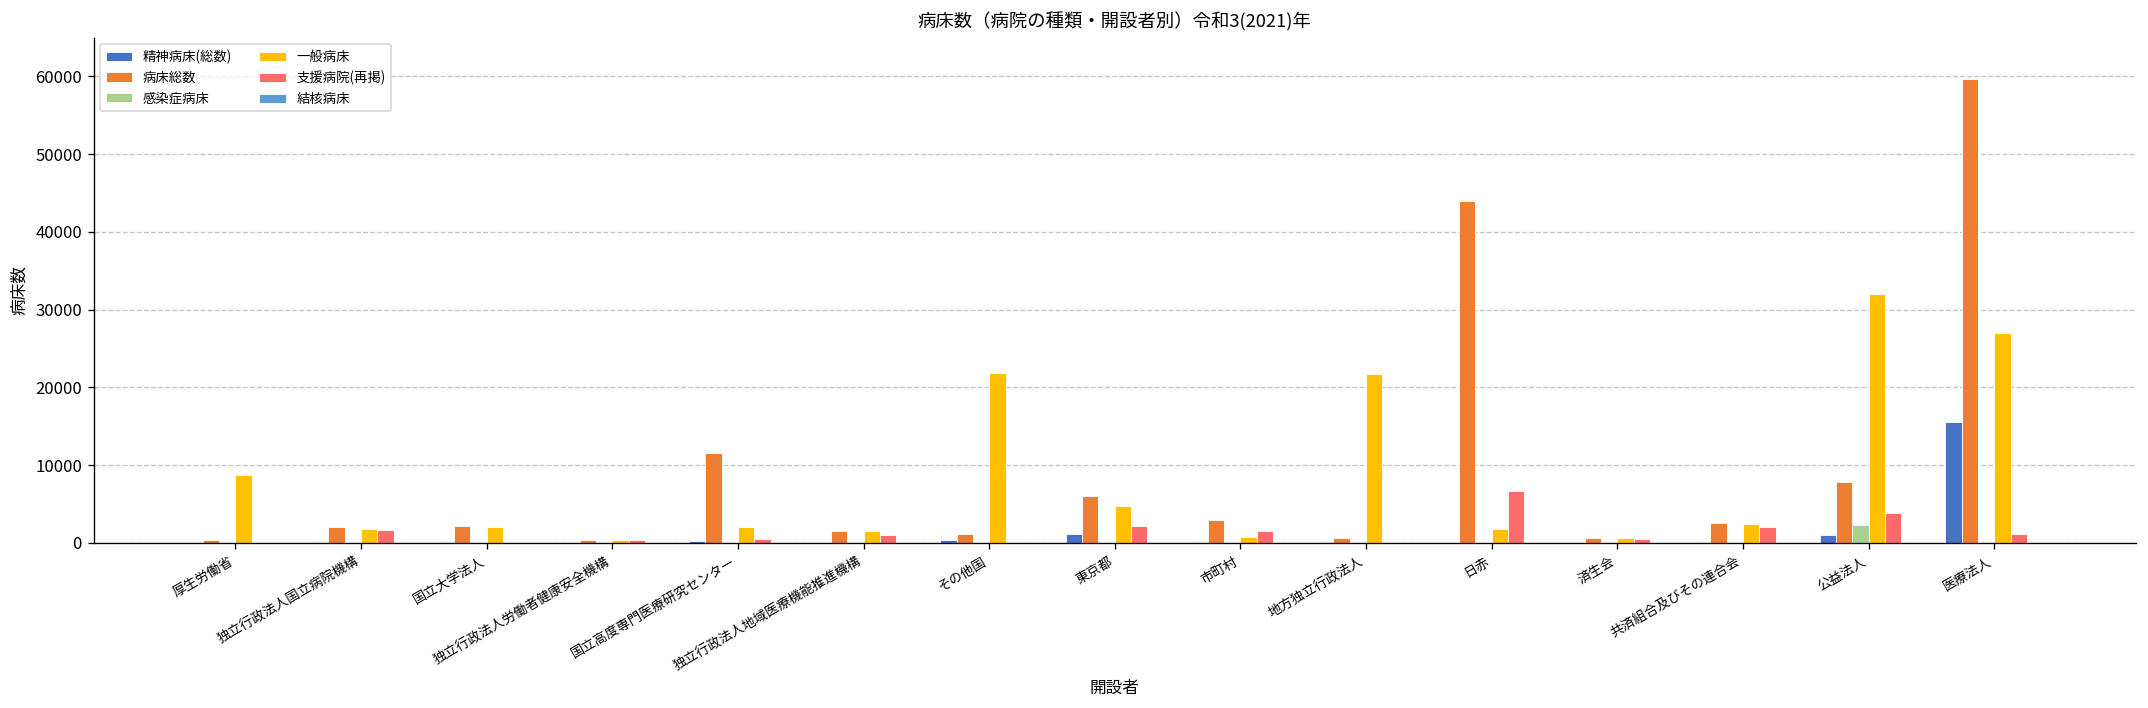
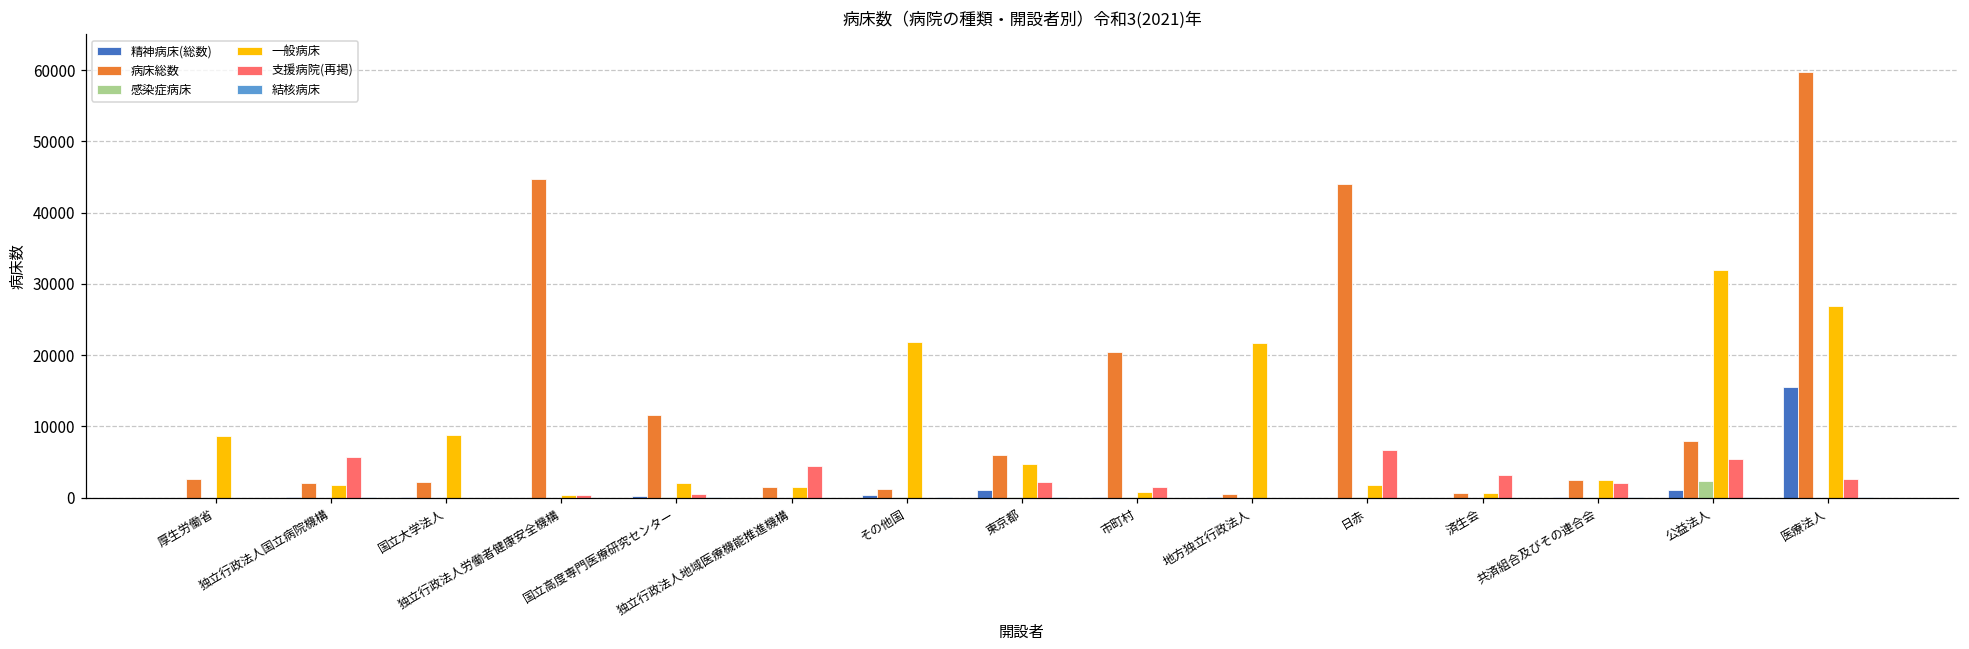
病床総数, 厚生労働省: 0 -> 3000
支援病院(再掲), 独立行政法人国立病院機構: 2000 -> 6000
一般病床, 国立大学法人: 2000 -> 9000
病床総数, 独立行政法人労働者健康安全機構: 0 -> 45000
支援病院(再掲), 独立行政法人地域医療機能推進機構: 1000 -> 4000
病床総数, 市町村: 3000 -> 20000
支援病院(再掲), 済生会: 1000 -> 3000
支援病院(再掲), 公益法人: 4000 -> 5000
支援病院(再掲), 医療法人: 1000 -> 3000
